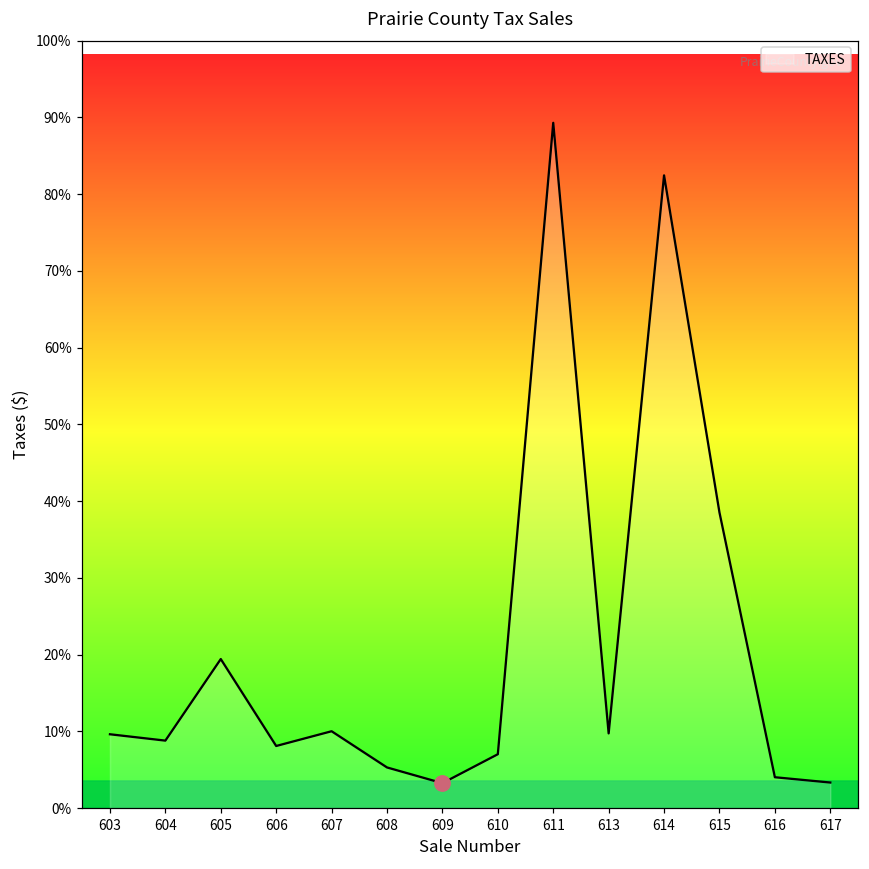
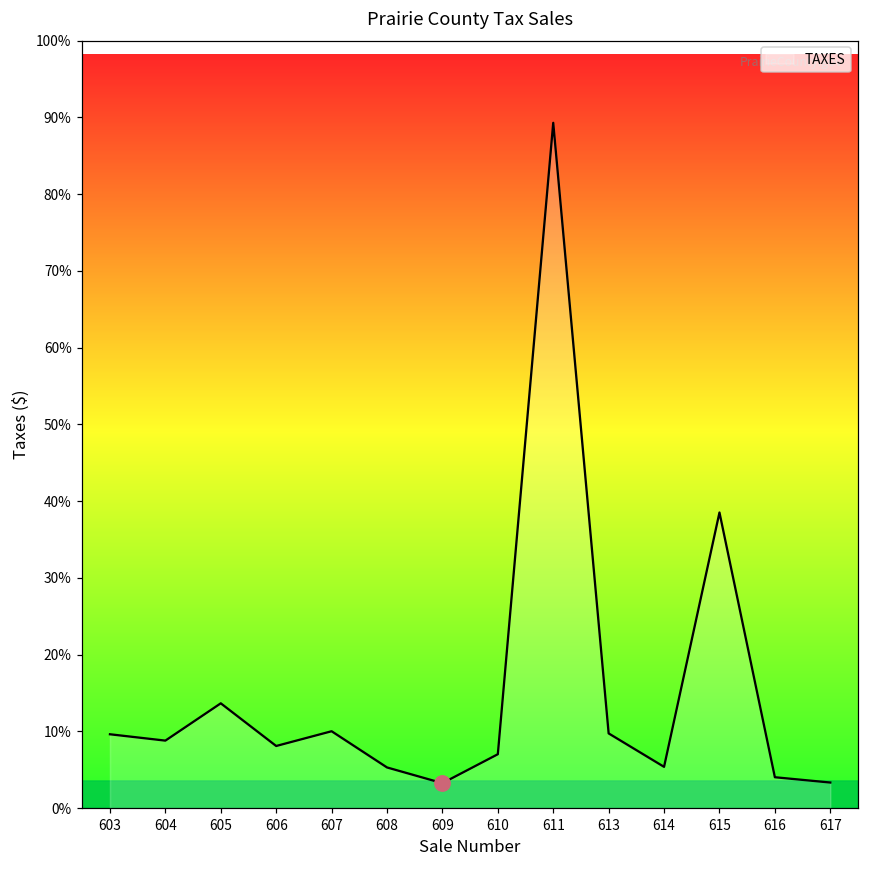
TAXES, 605: 19% -> 14%
TAXES, 614: 82% -> 5%
